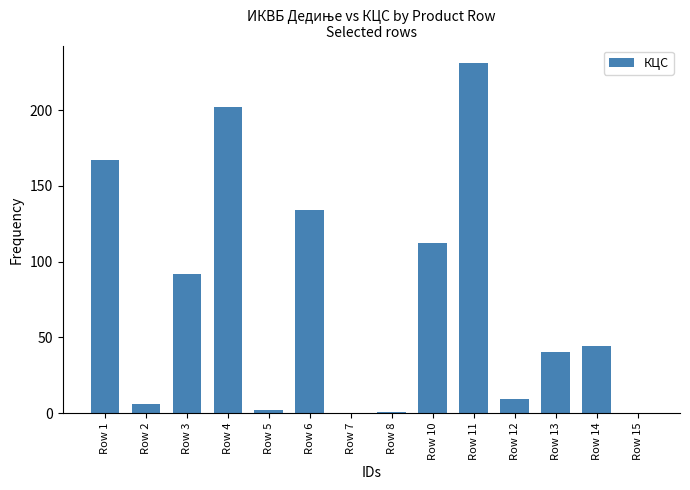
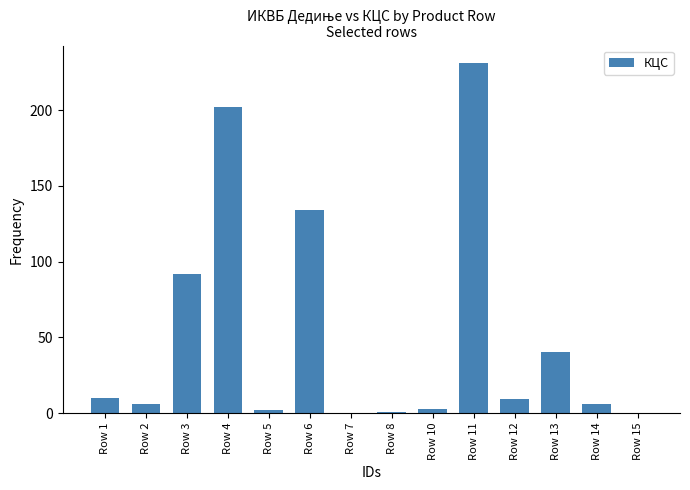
Row 1: 167 -> 10
Row 10: 112 -> 3
Row 14: 44 -> 6
